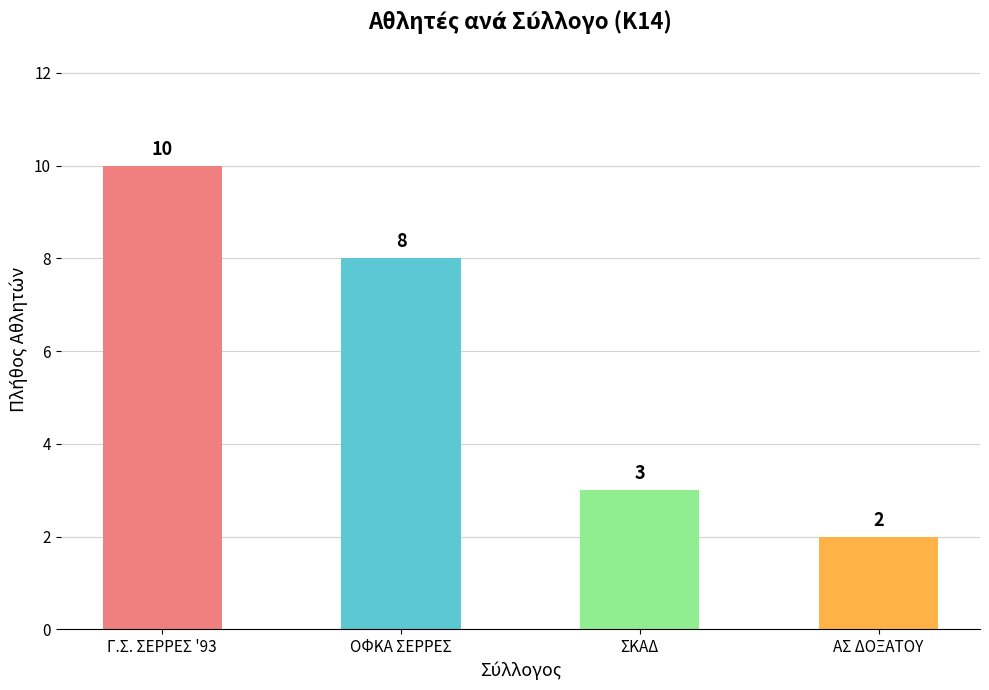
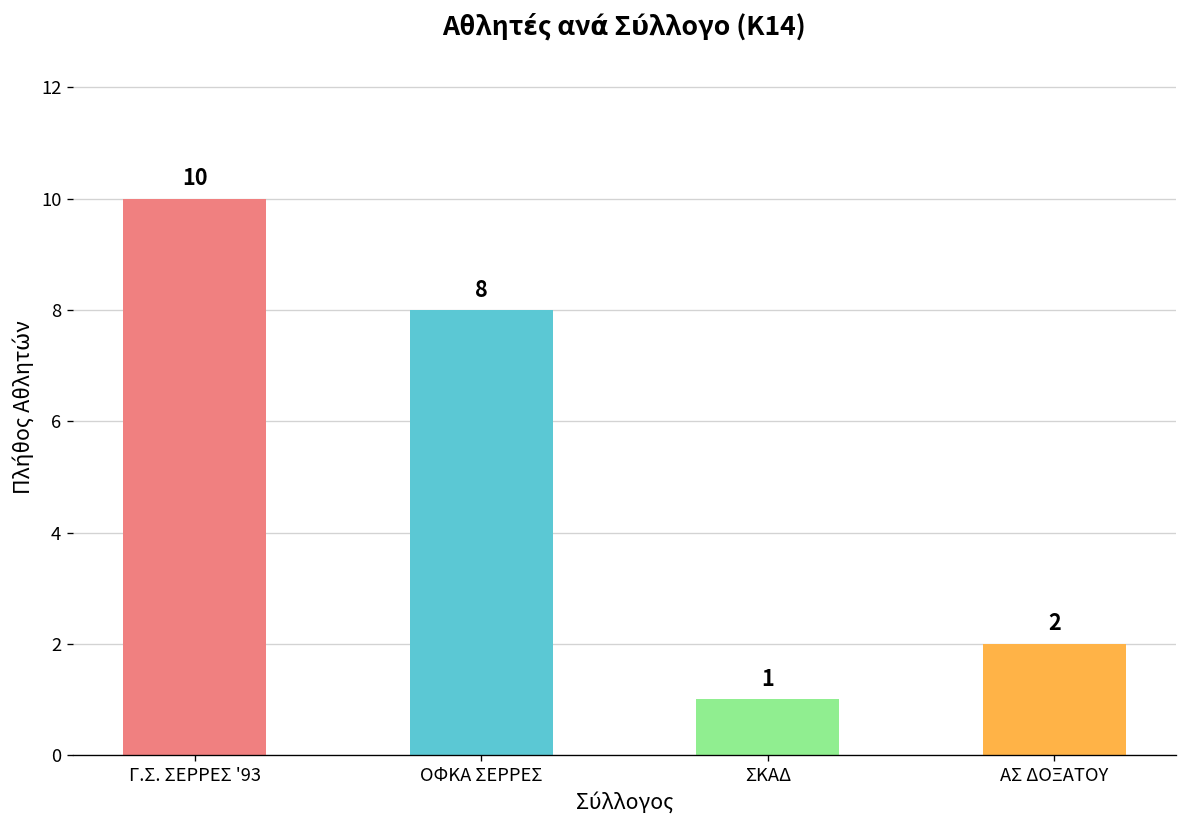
ΣΚΑΔ: 3 -> 1
